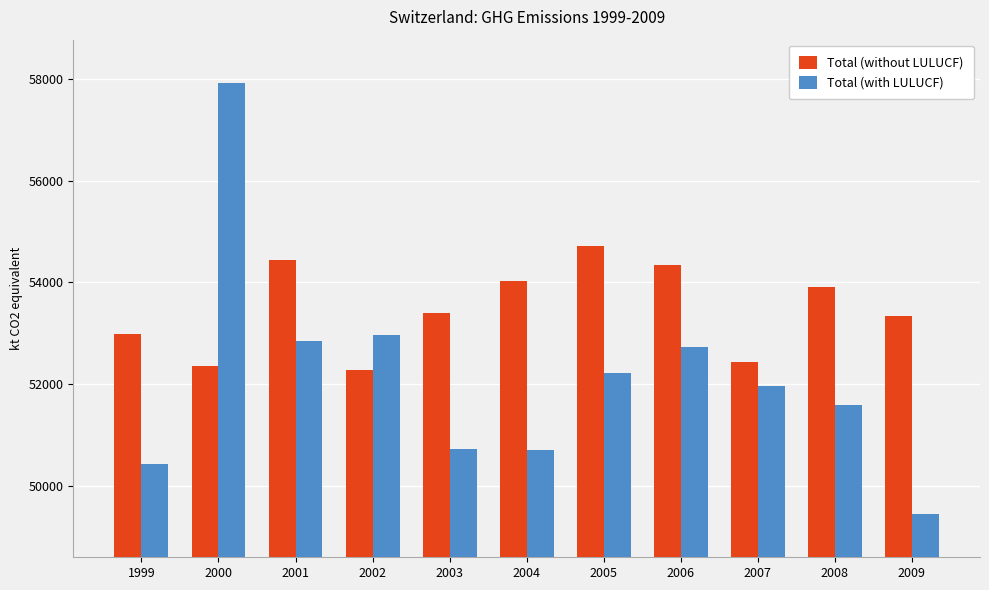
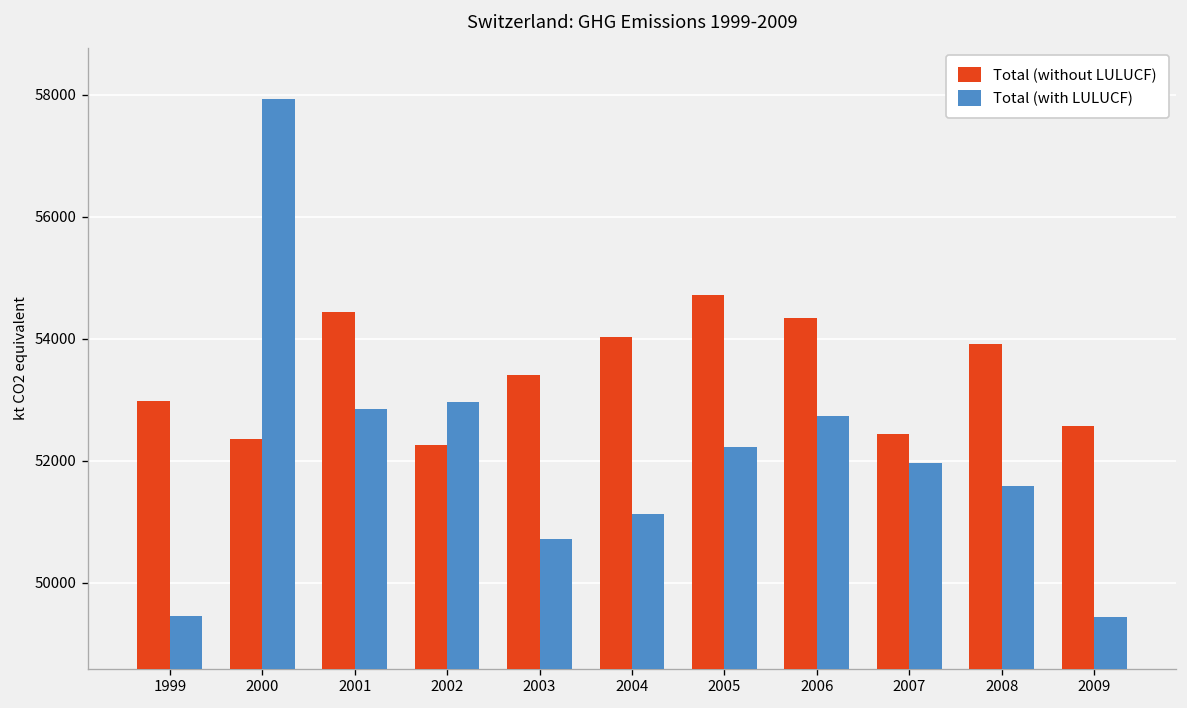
Total (with LULUCF), 1999: 50400 -> 49500
Total (with LULUCF), 2004: 50700 -> 51100
Total (without LULUCF), 2009: 53300 -> 52600
